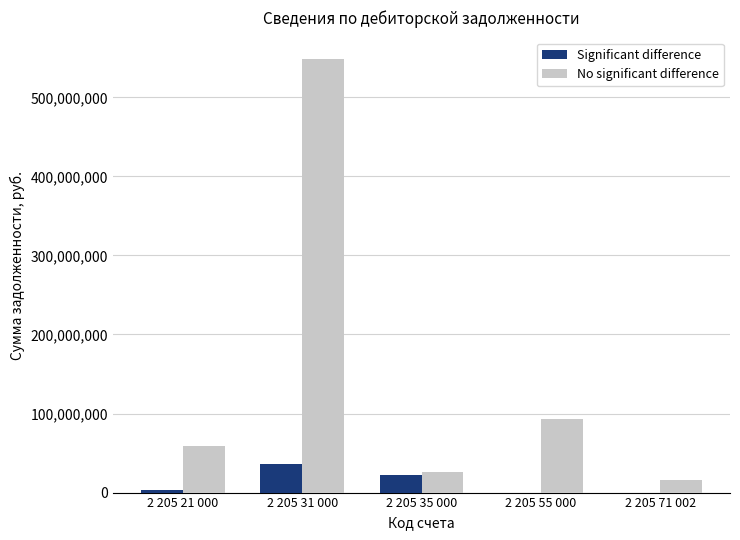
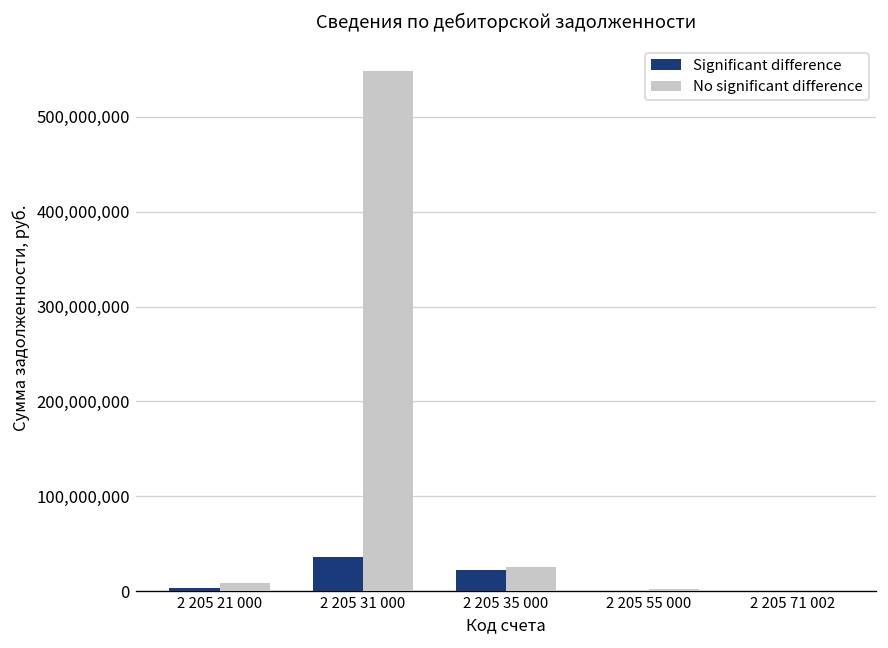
No significant difference, 2 205 21 000: 60,000,000 -> 10,000,000
No significant difference, 2 205 55 000: 90,000,000 -> 0
No significant difference, 2 205 71 002: 20,000,000 -> 0
